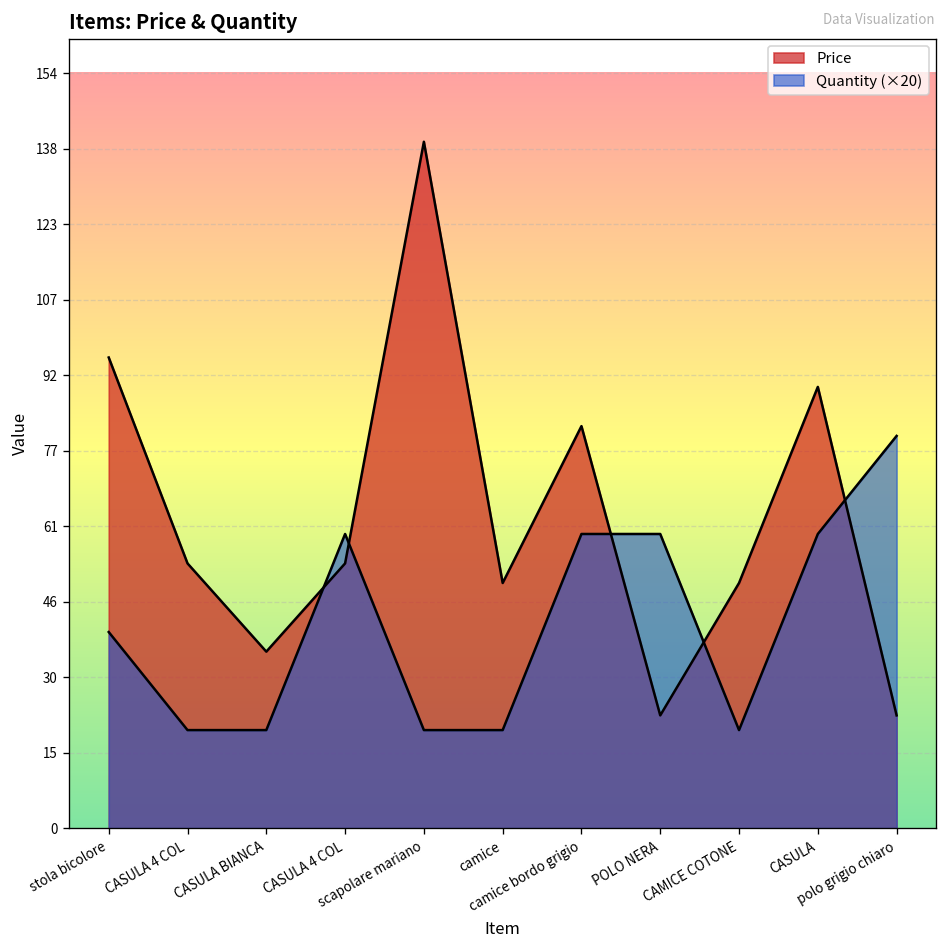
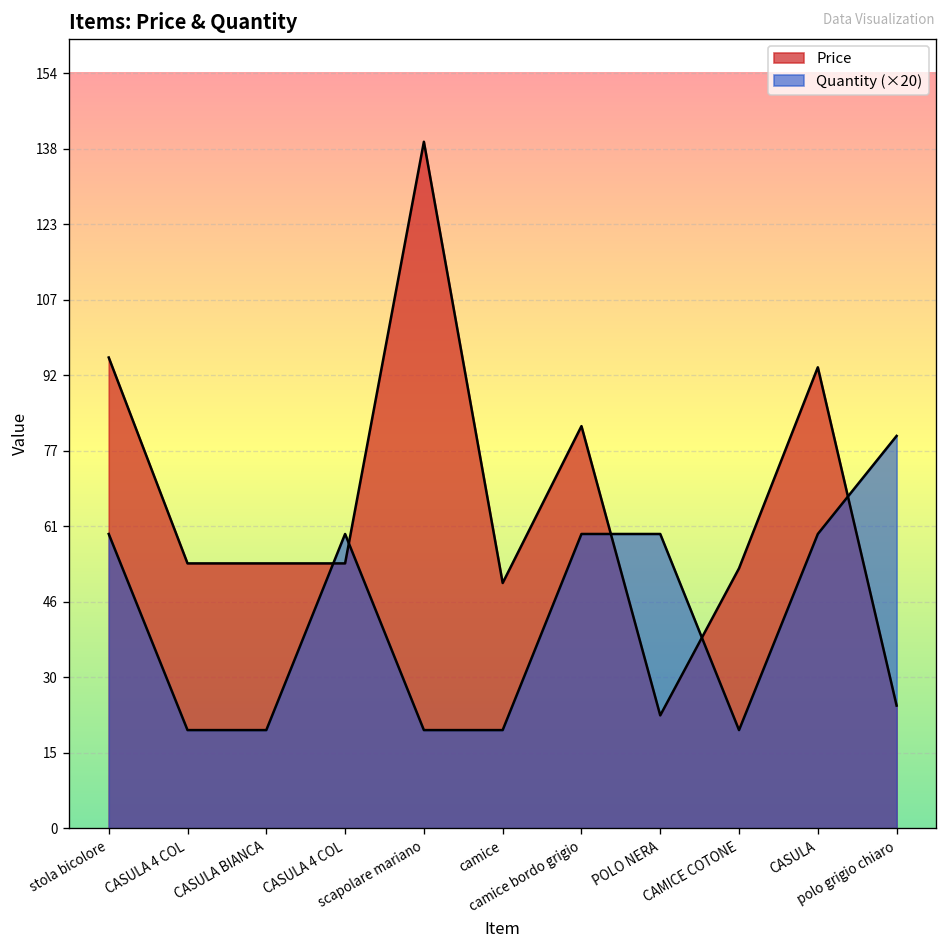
Quantity (×20), stola bicolore: 40 -> 60
Price, CASULA BIANCA: 36 -> 54
Price, CAMICE COTONE: 50 -> 53
Price, CASULA: 90 -> 94
Price, polo grigio chiaro: 23 -> 25
